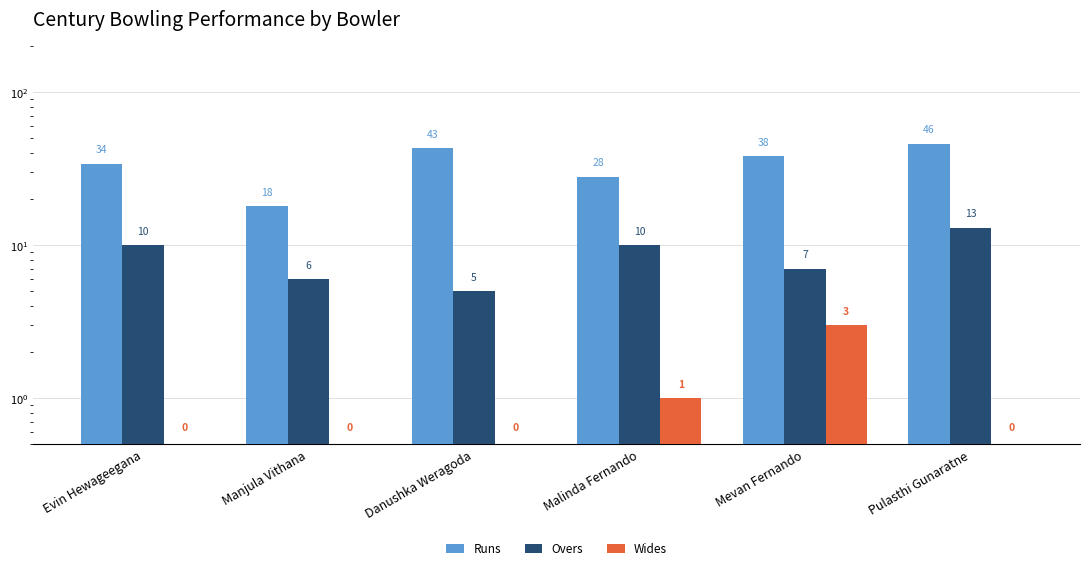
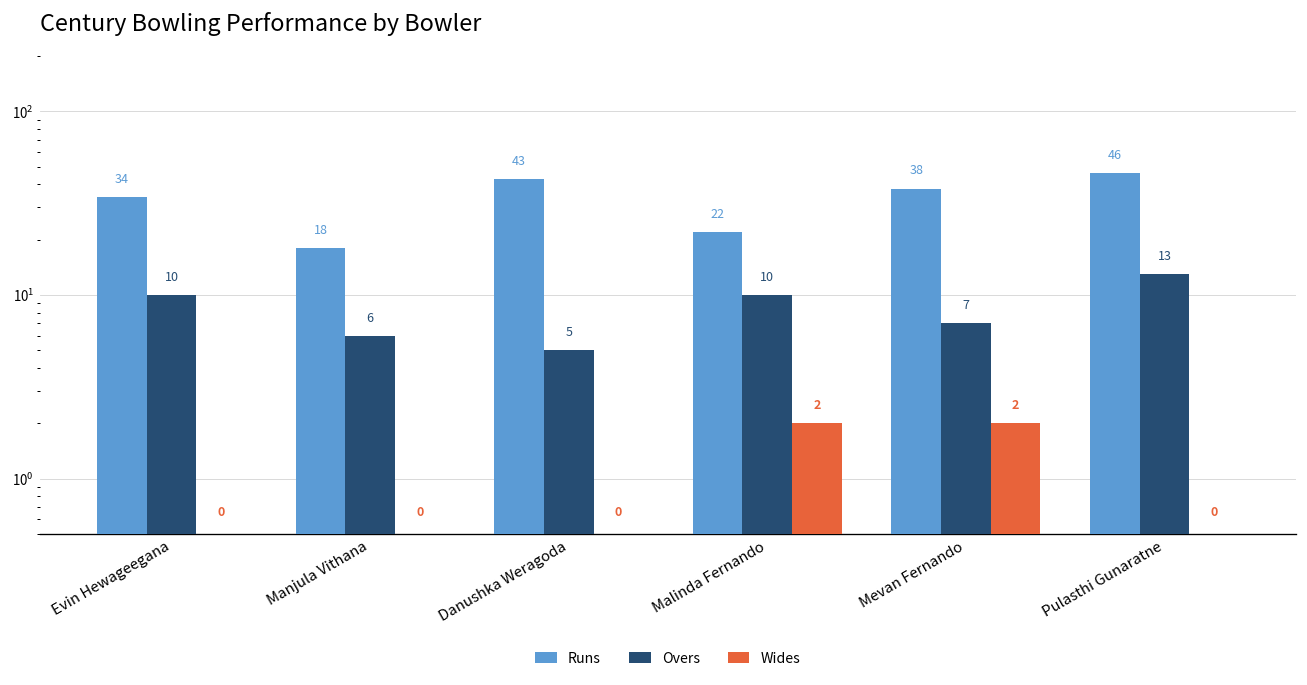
Runs, Malinda Fernando: 28 -> 22
Wides, Malinda Fernando: 1 -> 2
Wides, Mevan Fernando: 3 -> 2
